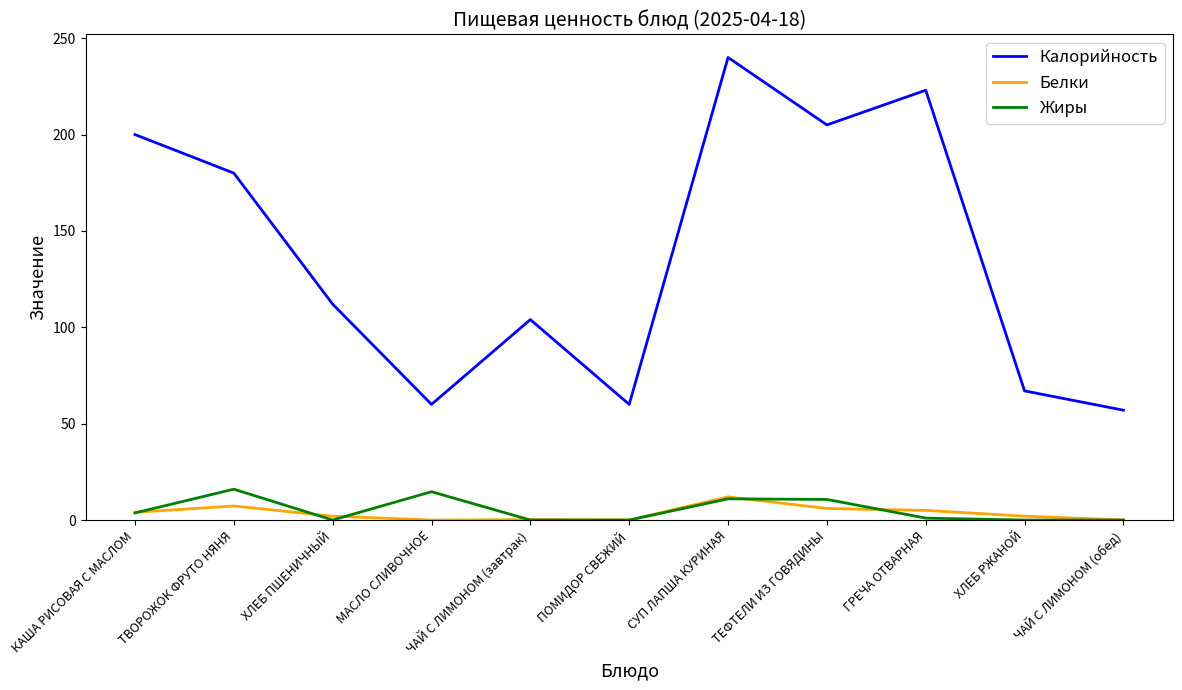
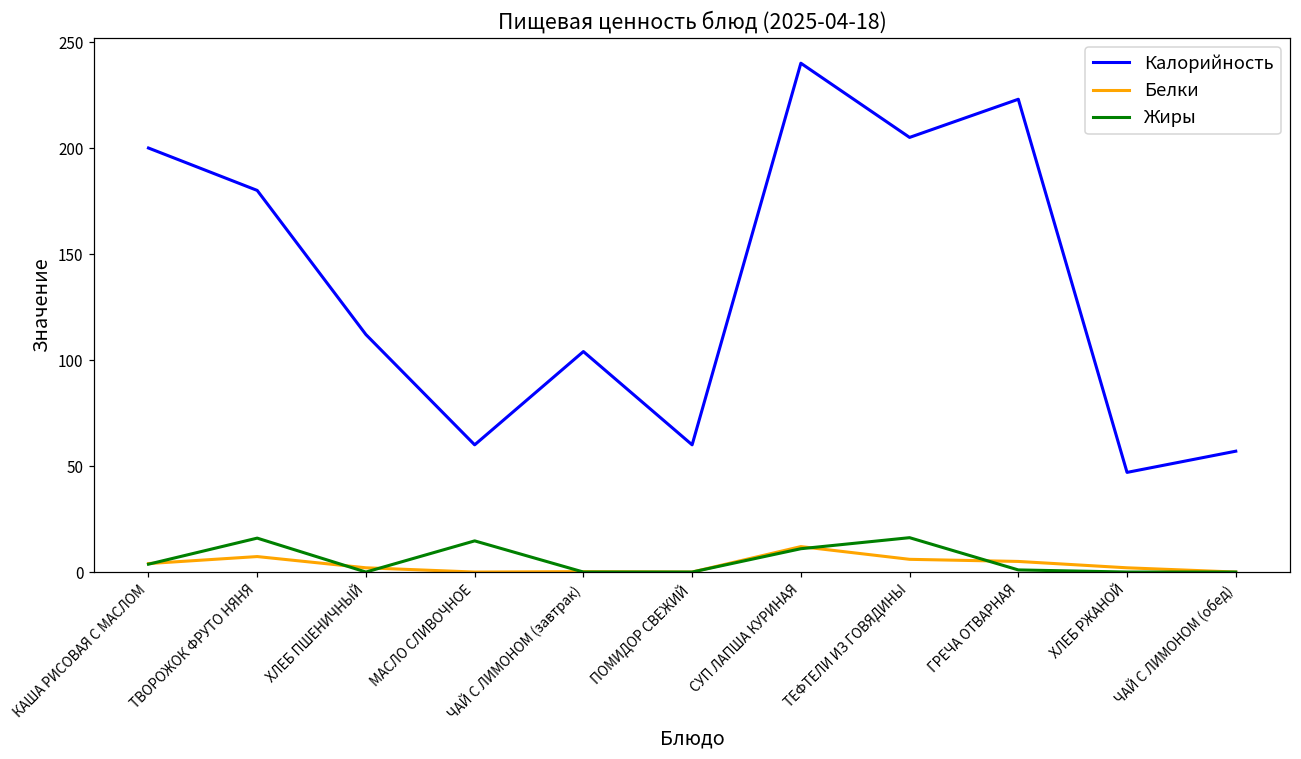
Жиры, ТЕФТЕЛИ ИЗ ГОВЯДИНЫ: 11 -> 16
Калорийность, ХЛЕБ РЖАНОЙ: 67 -> 47
